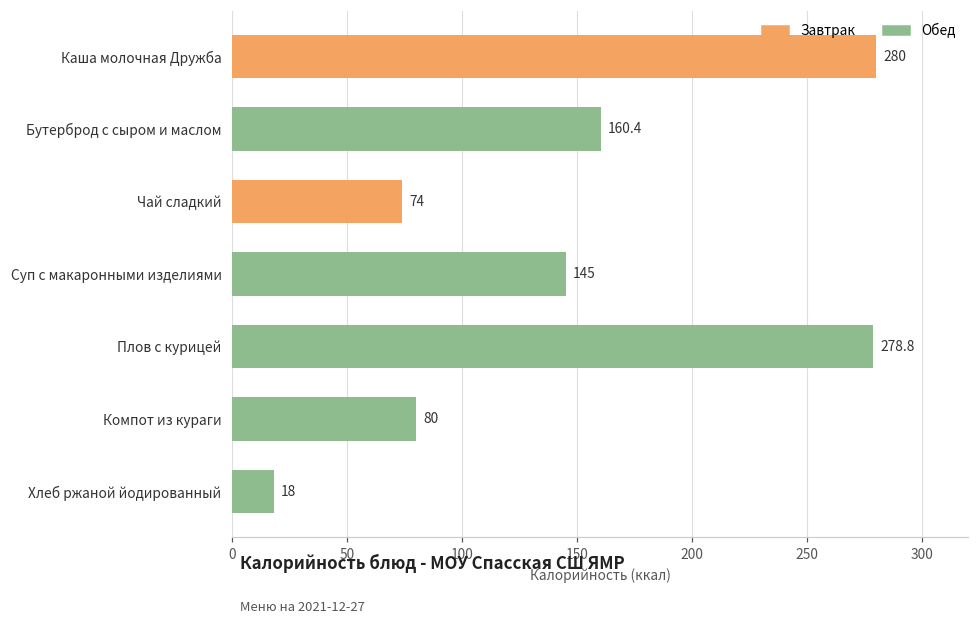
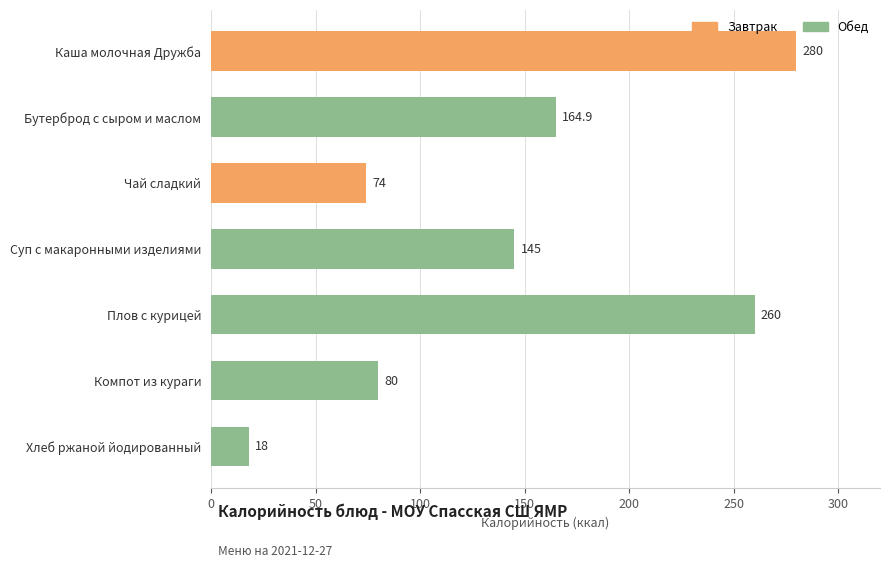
Бутерброд с сыром и маслом: 160.4 -> 164.9
Плов с курицей: 278.8 -> 260
